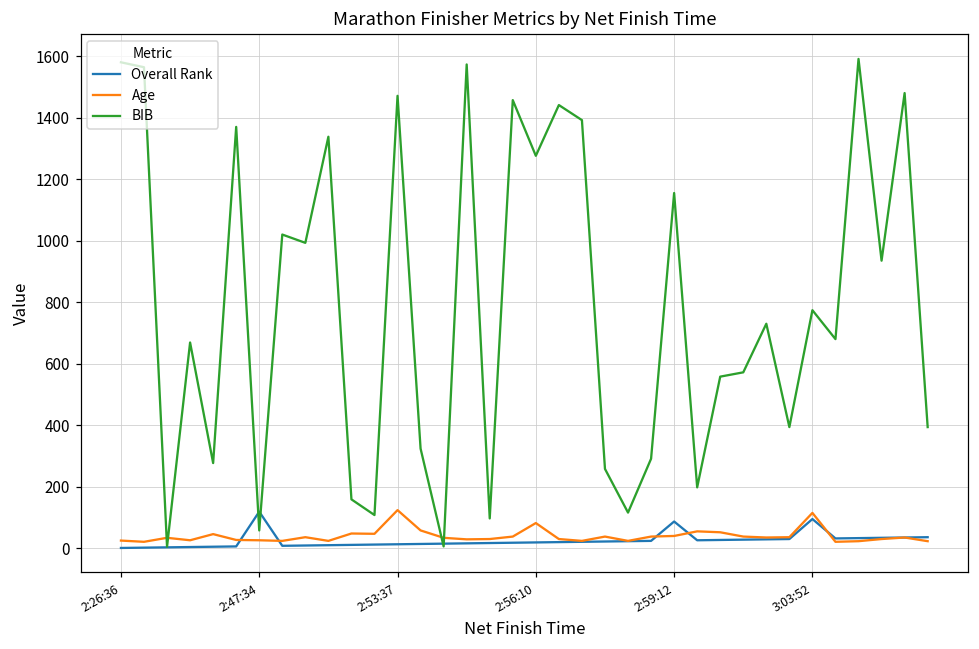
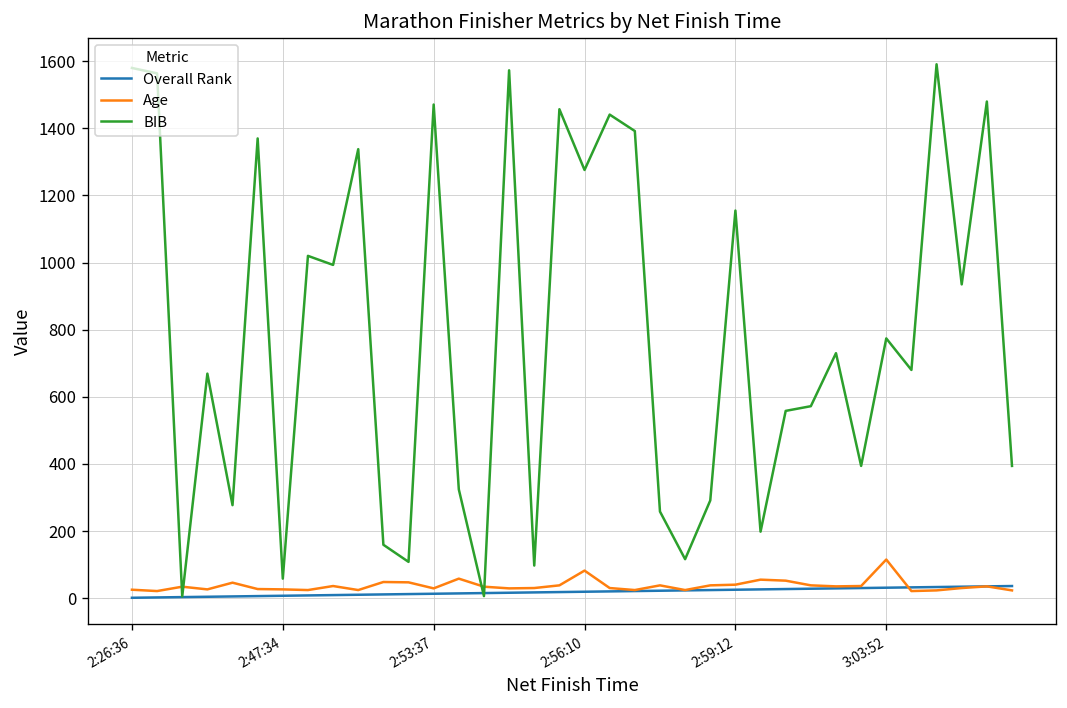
Overall Rank, 2:47:34: 120 -> 10
Age, 2:53:37: 120 -> 30
Overall Rank, 2:59:12: 90 -> 30
Overall Rank, 3:03:52: 100 -> 30
